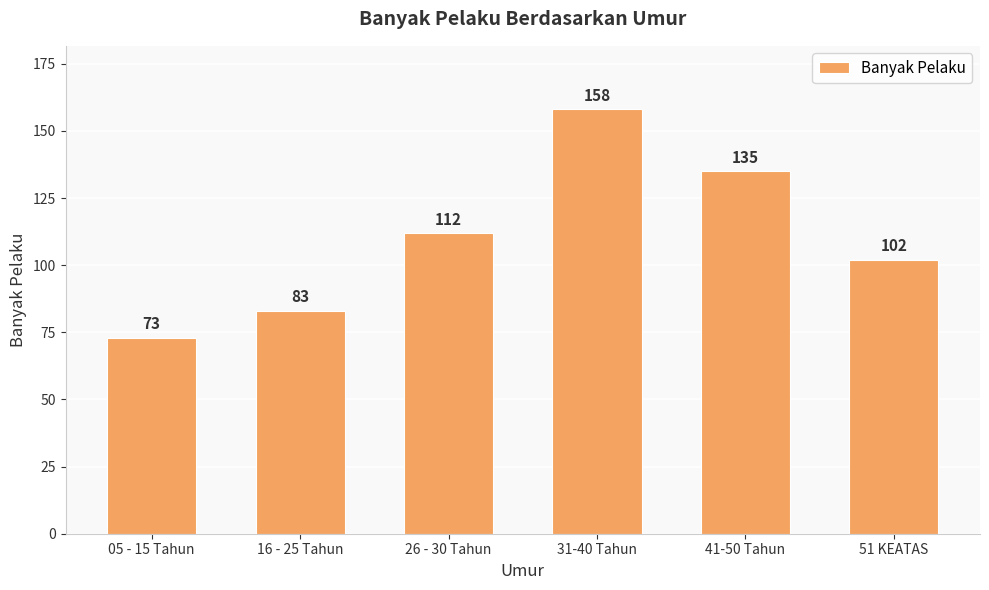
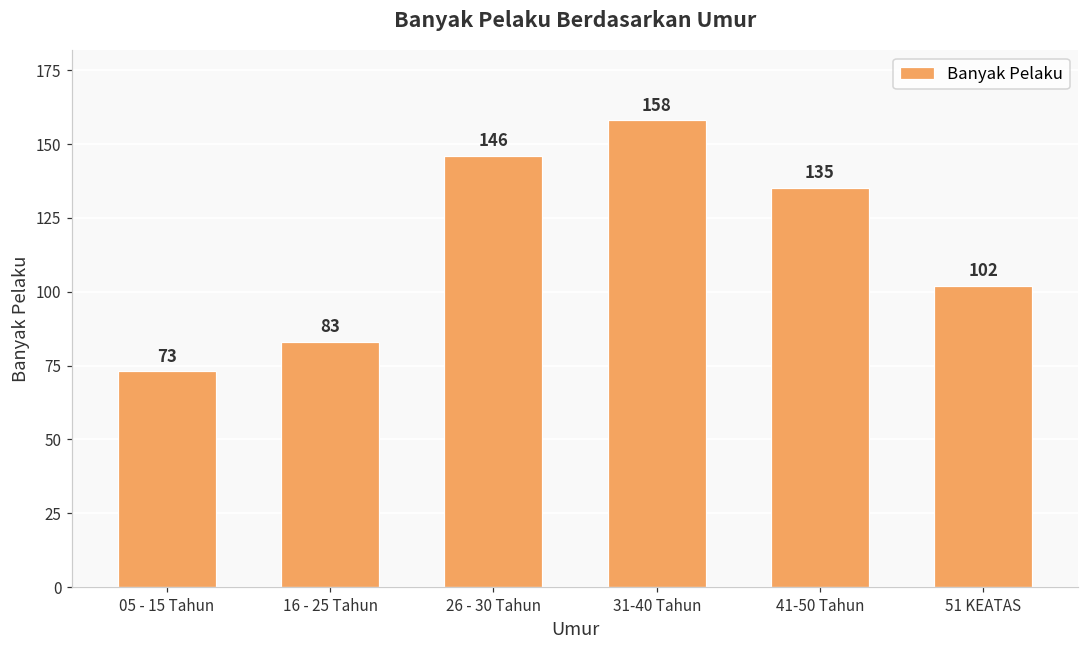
26 - 30 Tahun: 112 -> 146
